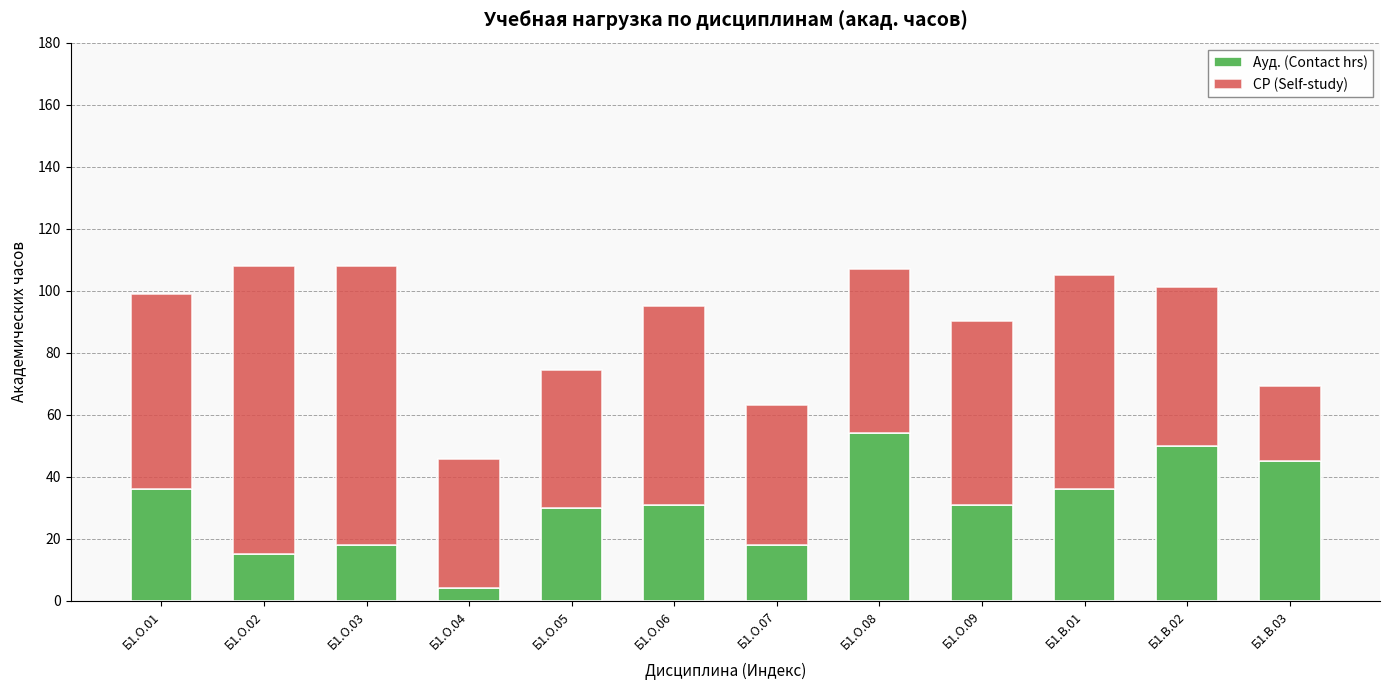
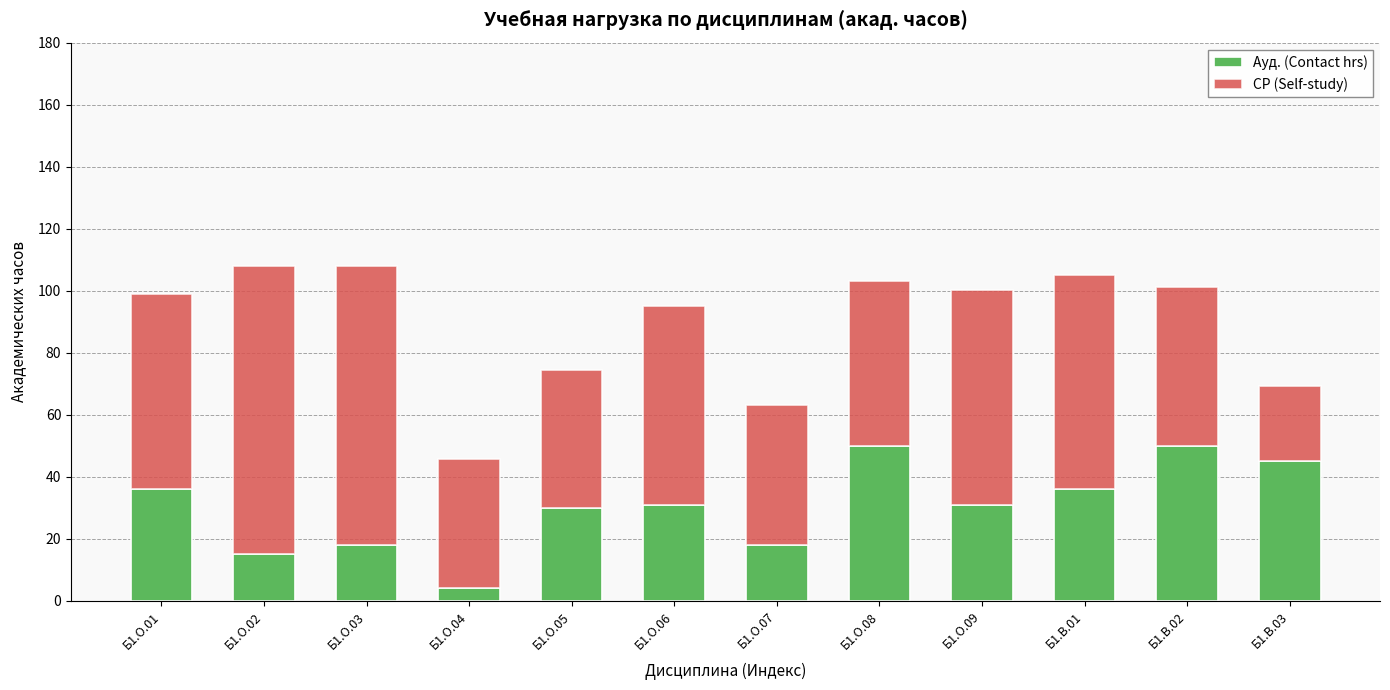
Ауд. (Contact hrs), Б1.О.08: 54 -> 50
СР (Self-study), Б1.О.09: 59 -> 69
